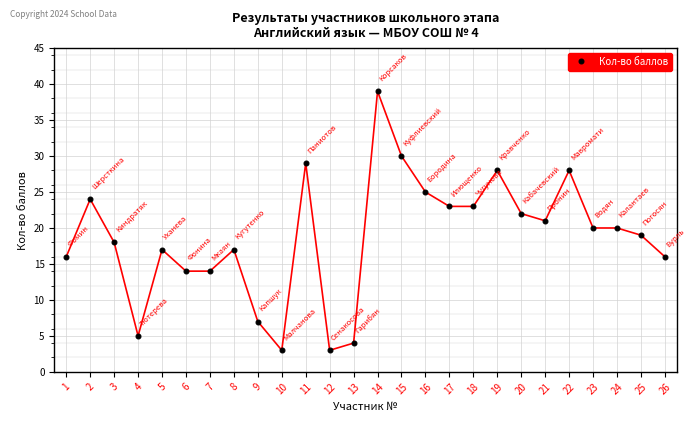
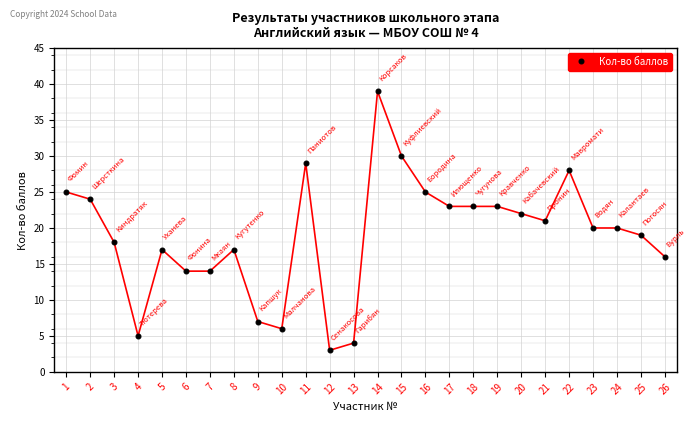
1: 16 -> 25
10: 3 -> 6
19: 28 -> 23
